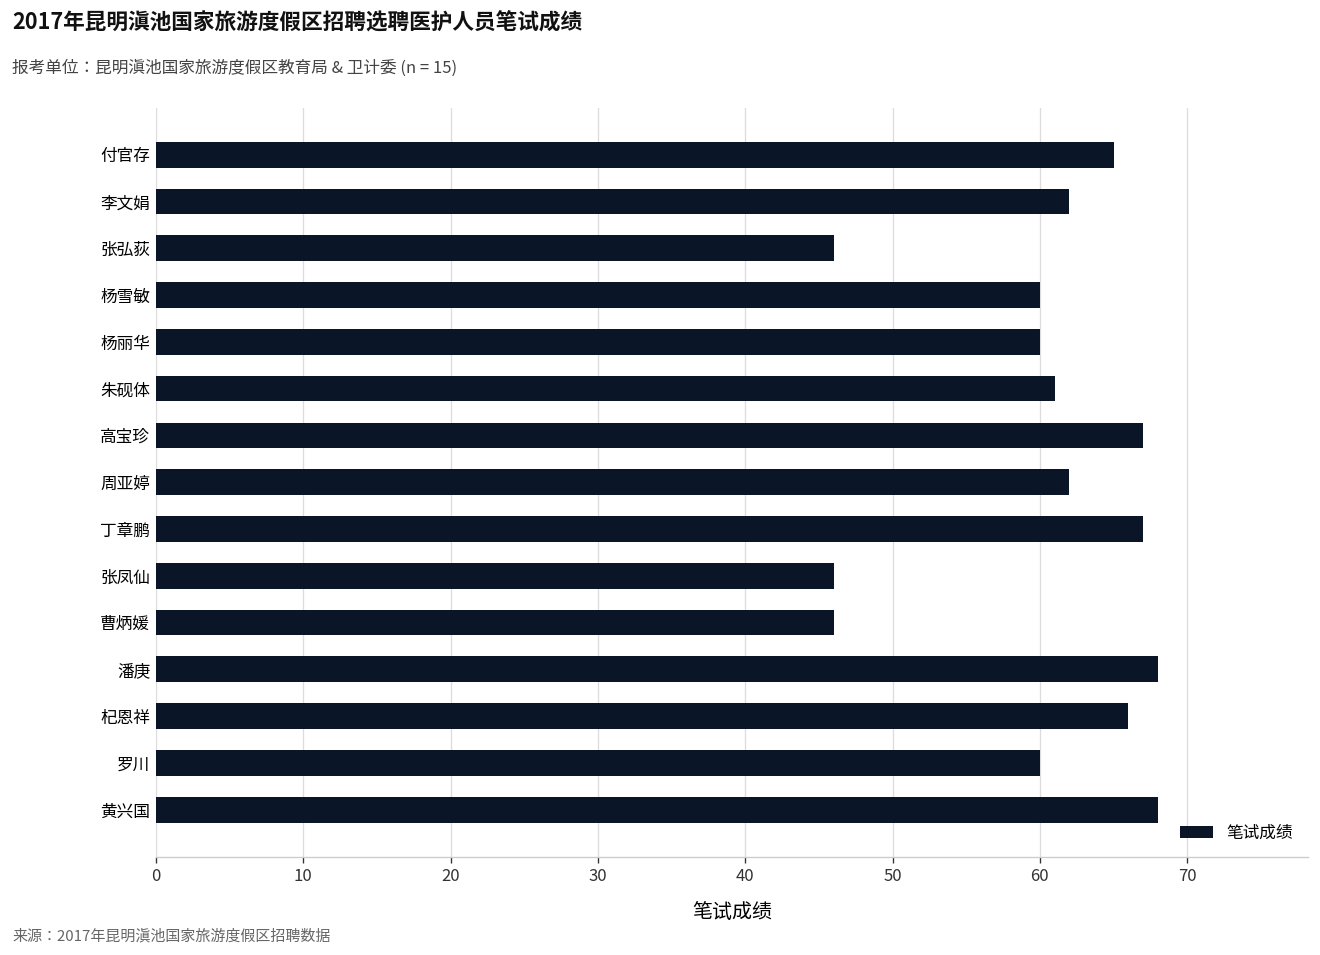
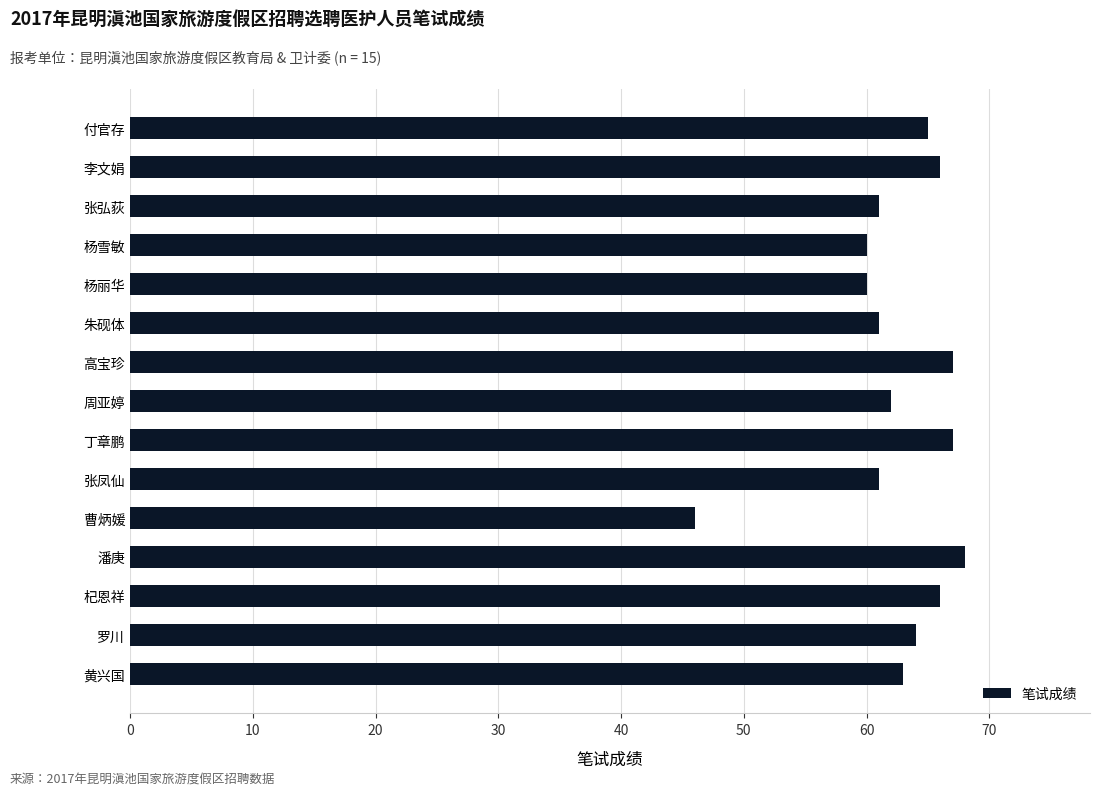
李文娟: 62 -> 66
张弘荻: 46 -> 61
张凤仙: 46 -> 61
罗川: 60 -> 64
黄兴国: 68 -> 63
